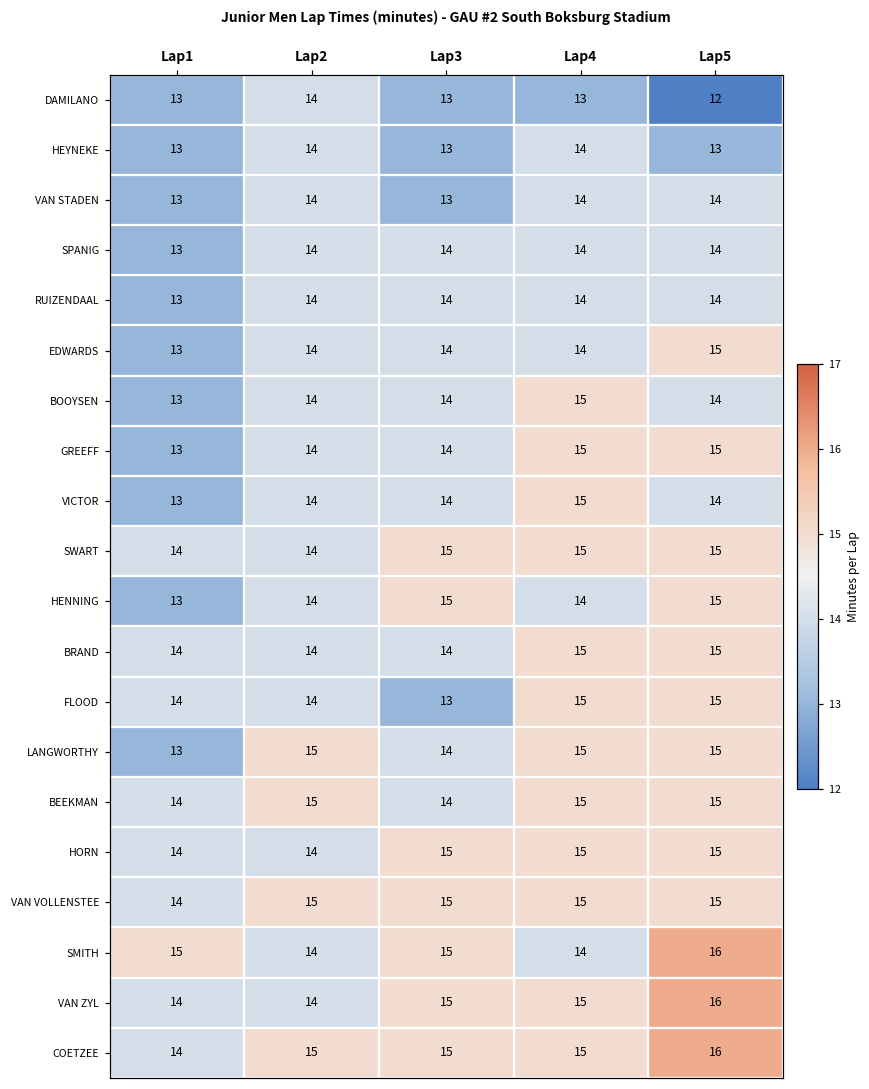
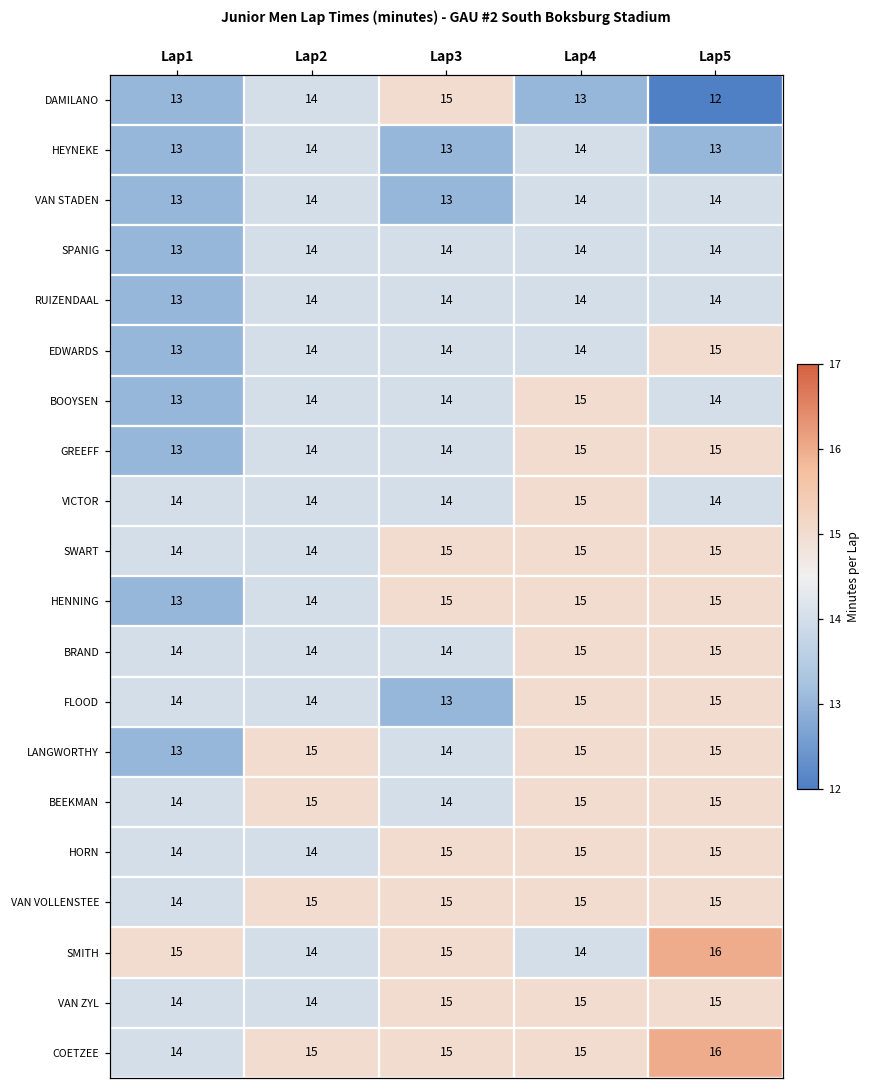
DAMILANO, Lap3: 13 -> 15
VICTOR, Lap1: 13 -> 14
HENNING, Lap4: 14 -> 15
VAN ZYL, Lap5: 16 -> 15
